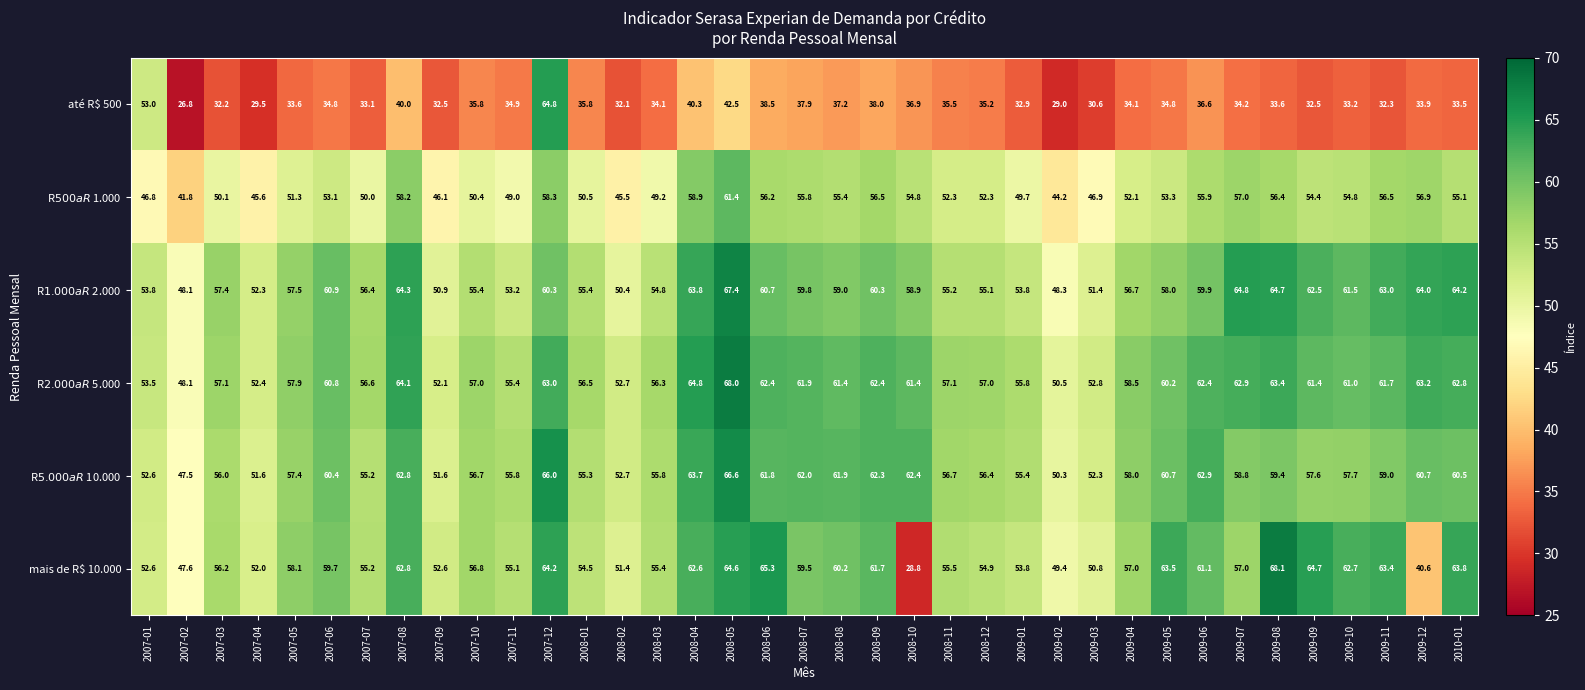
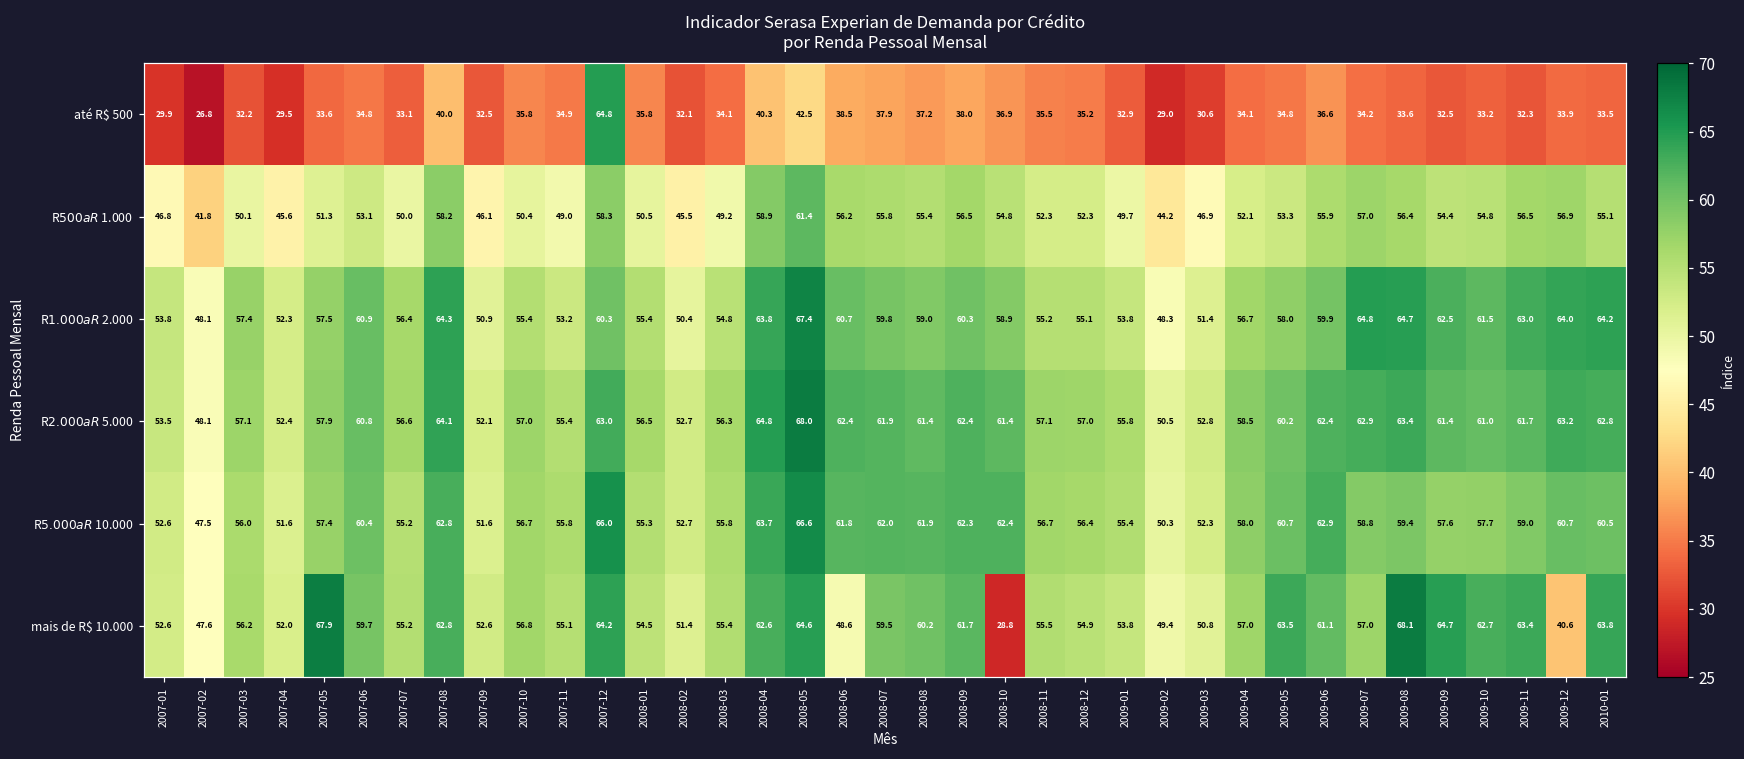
até R$ 500, 2007-01: 53.0 -> 29.9
mais de R$ 10.000, 2007-05: 58.1 -> 67.9
mais de R$ 10.000, 2008-06: 65.3 -> 48.6
